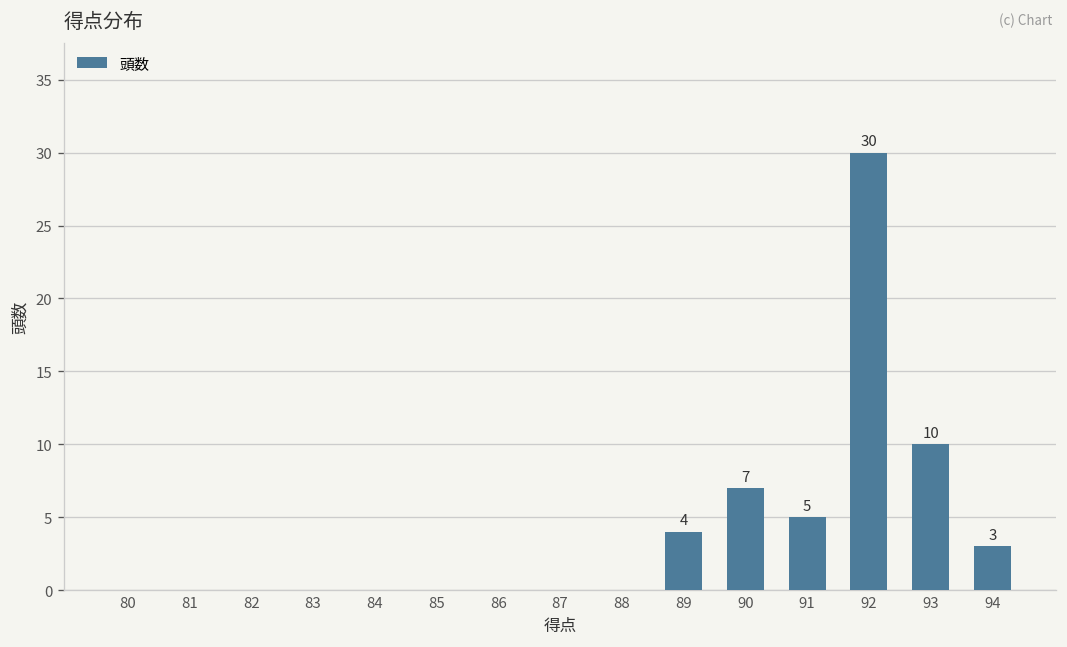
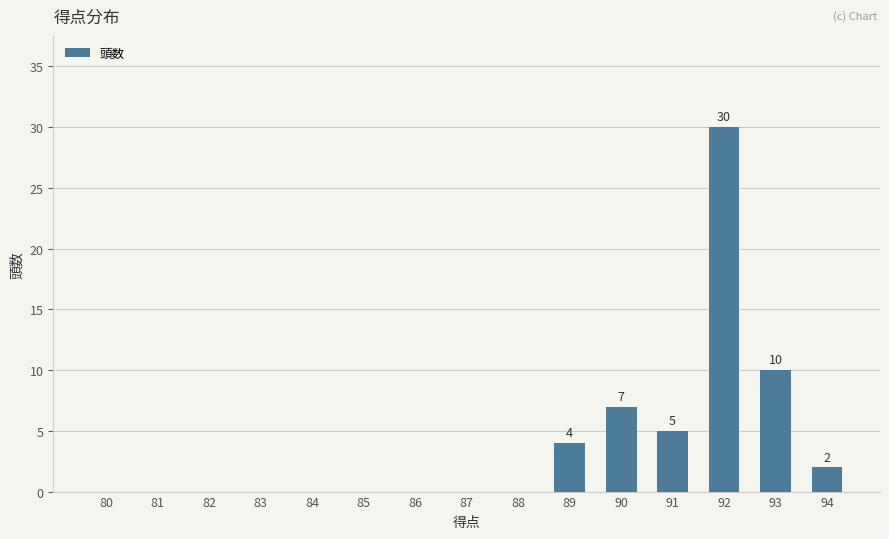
94: 3 -> 2
